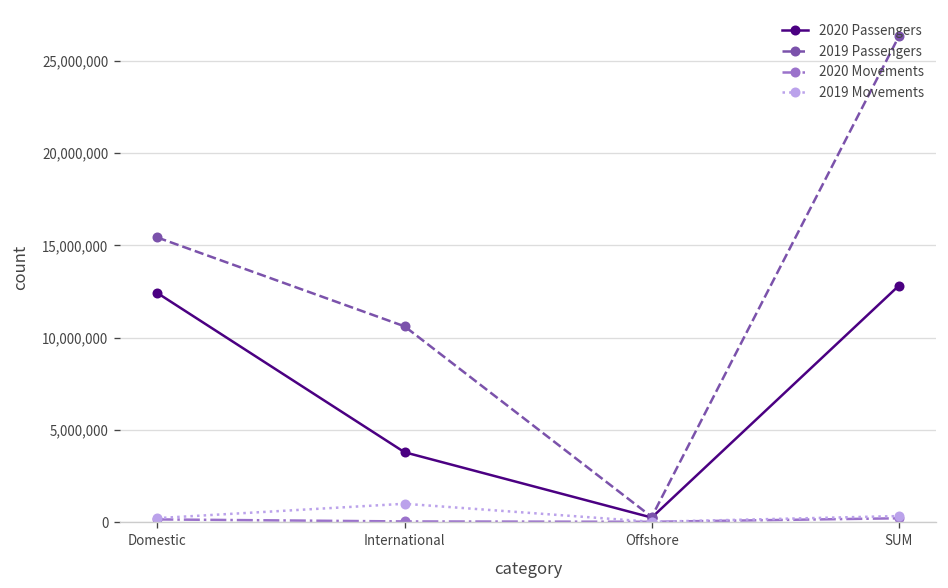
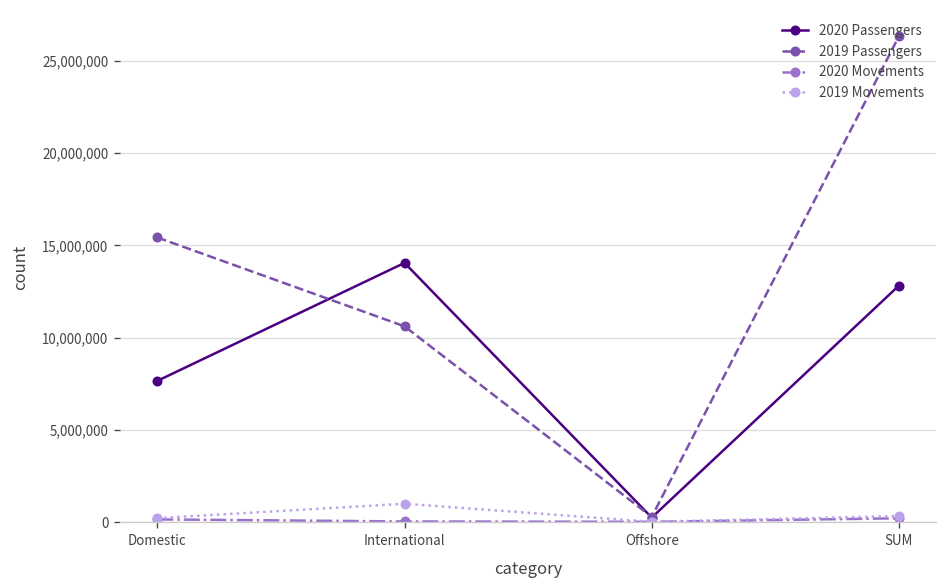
2020 Passengers, Domestic: 12,400,000 -> 7,700,000
2020 Passengers, International: 3,800,000 -> 14,100,000
